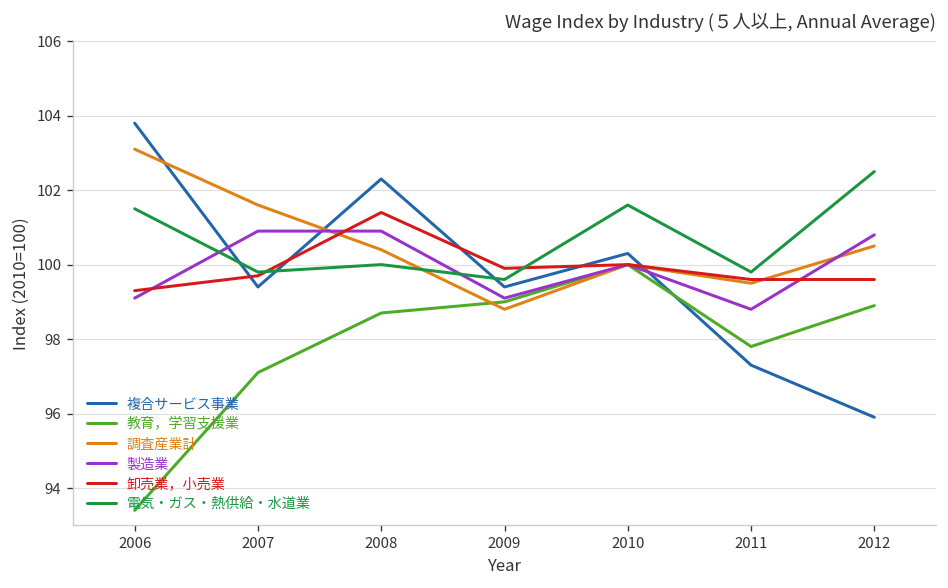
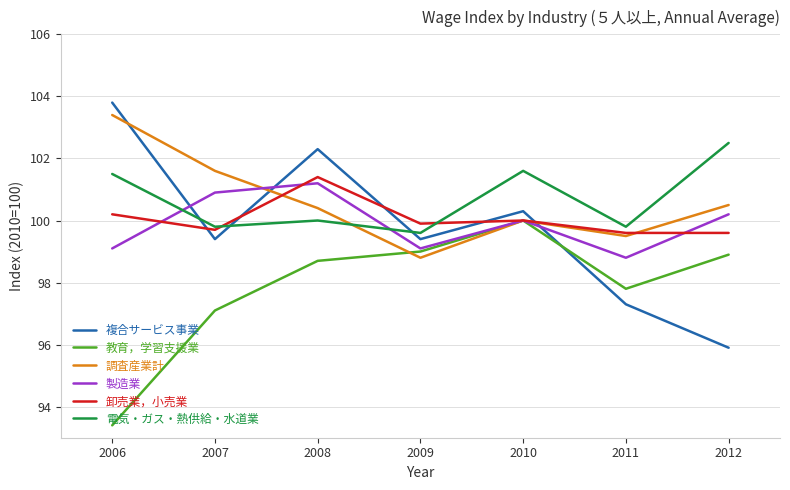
調査産業計, 2006: 103.1 -> 103.4
卸売業，小売業, 2006: 99.3 -> 100.2
製造業, 2008: 100.9 -> 101.2
製造業, 2012: 100.8 -> 100.2
